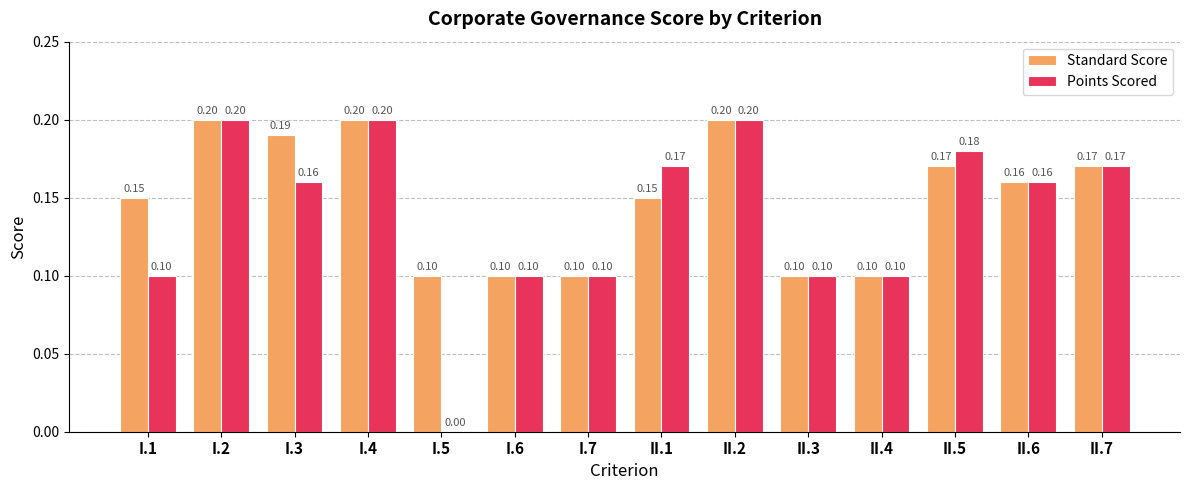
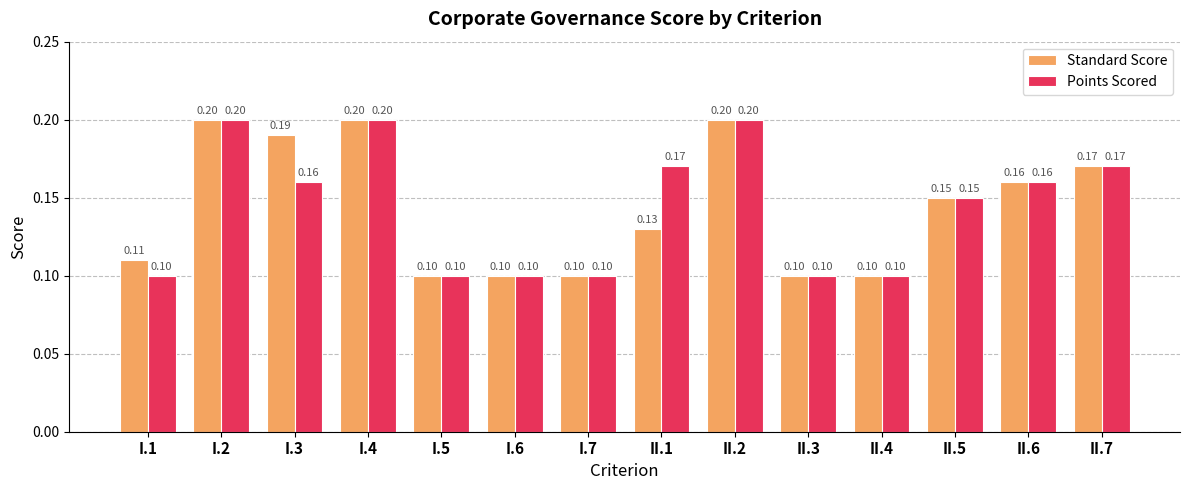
Standard Score, I.1: 0.15 -> 0.11
Points Scored, I.5: 0.00 -> 0.10
Standard Score, II.1: 0.15 -> 0.13
Standard Score, II.5: 0.17 -> 0.15
Points Scored, II.5: 0.18 -> 0.15
